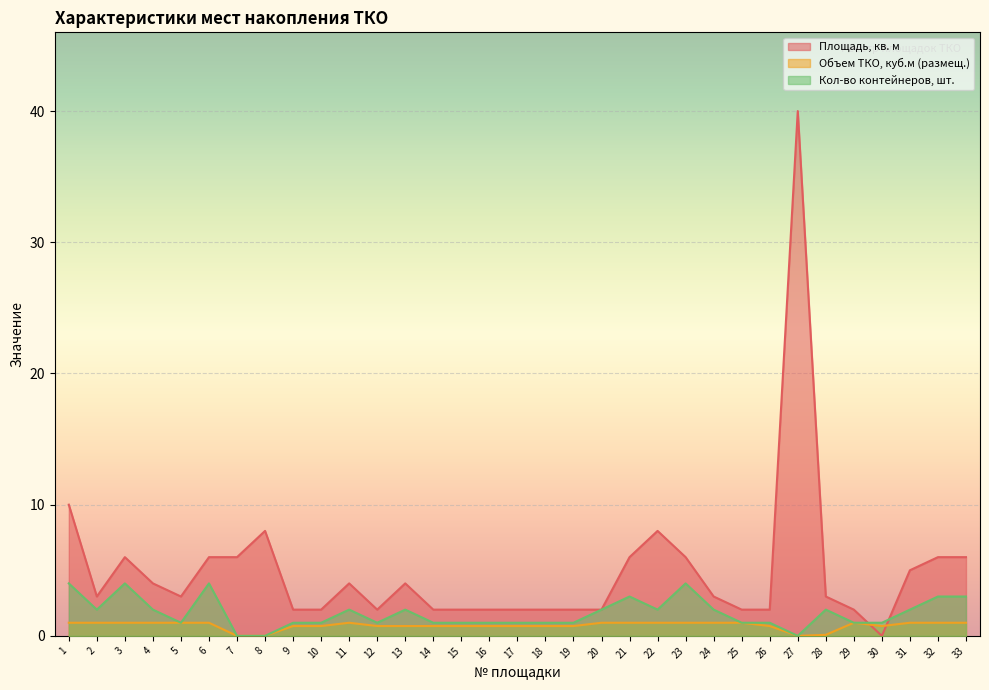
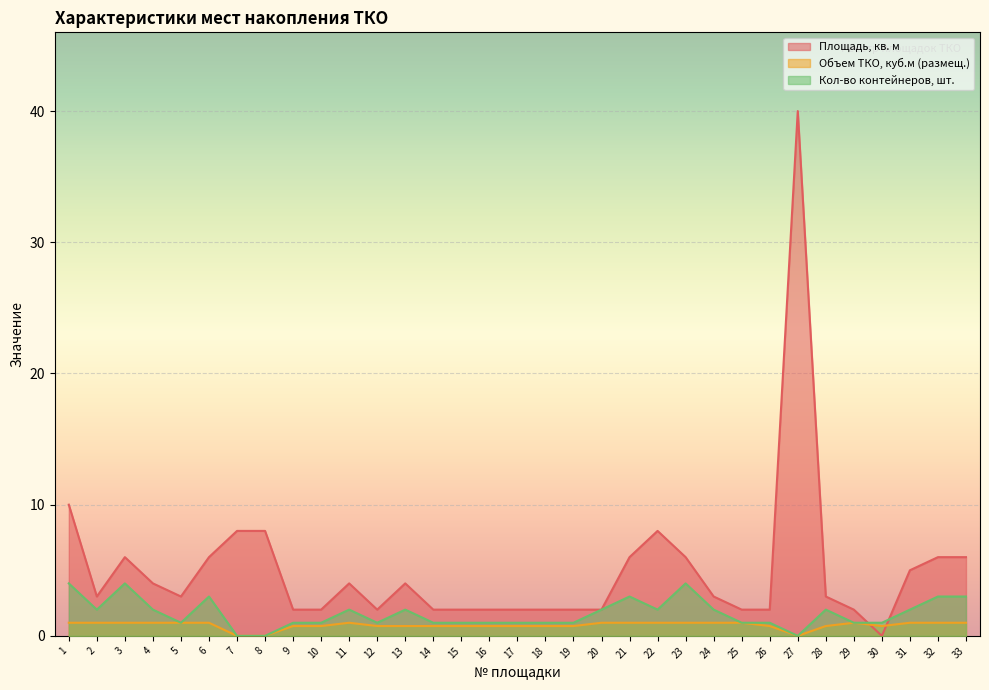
Кол-во контейнеров, шт., 6: 4 -> 3
Площадь, кв. м, 7: 6 -> 8
Объем ТКО, куб.м (размещ.), 28: 0.1 -> 0.8
